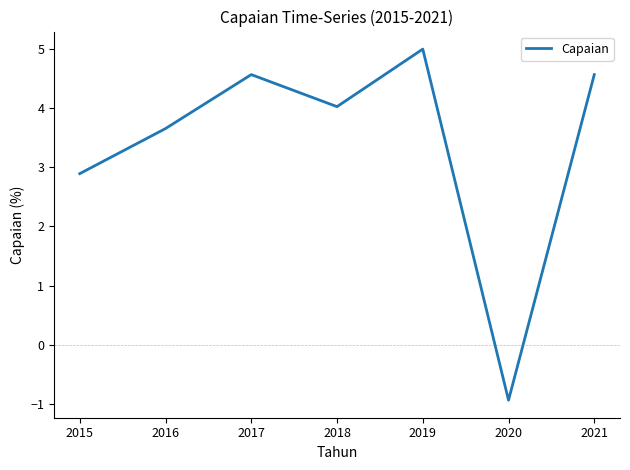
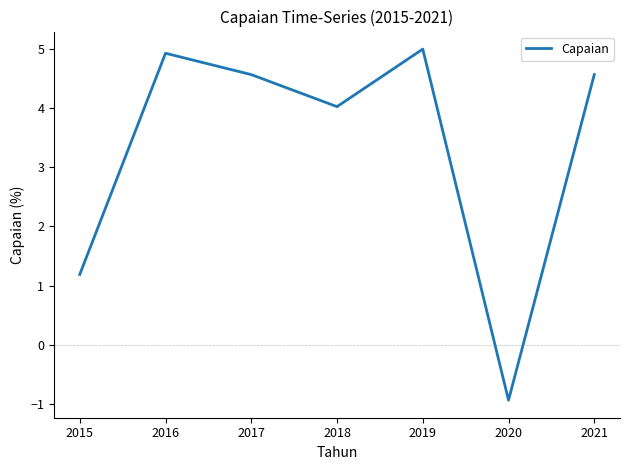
2015: 2.9 -> 1.2
2016: 3.7 -> 4.9
